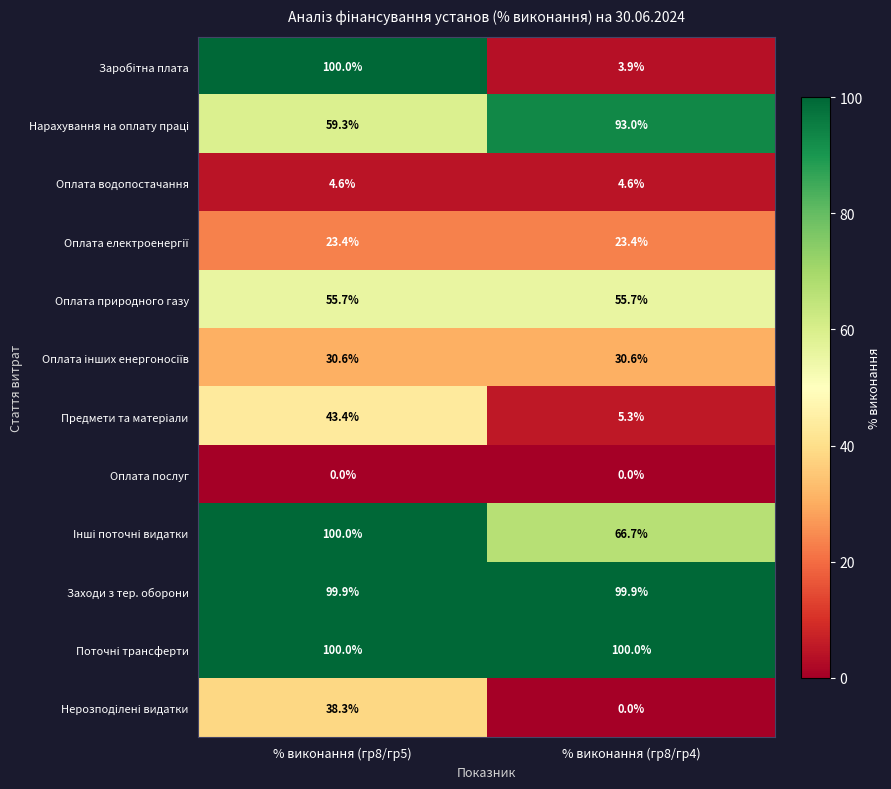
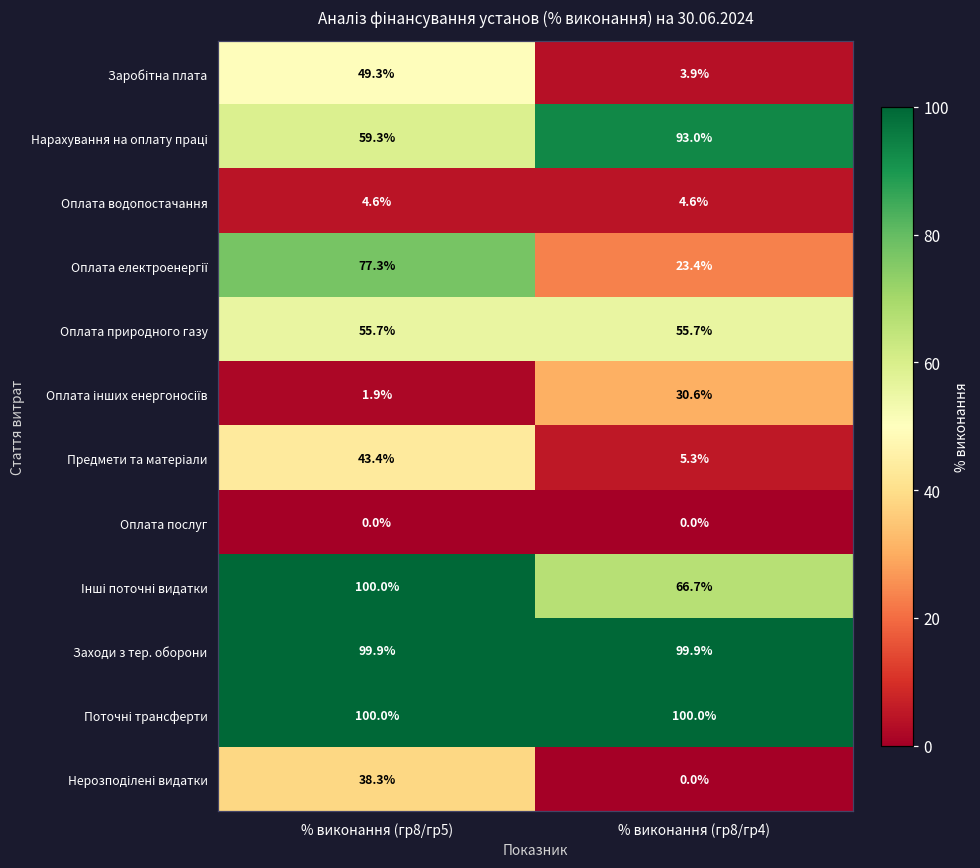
Заробітна плата, % виконання (гр8/гр5): 100.0% -> 49.3%
Оплата електроенергії, % виконання (гр8/гр5): 23.4% -> 77.3%
Оплата інших енергоносіїв, % виконання (гр8/гр5): 30.6% -> 1.9%
